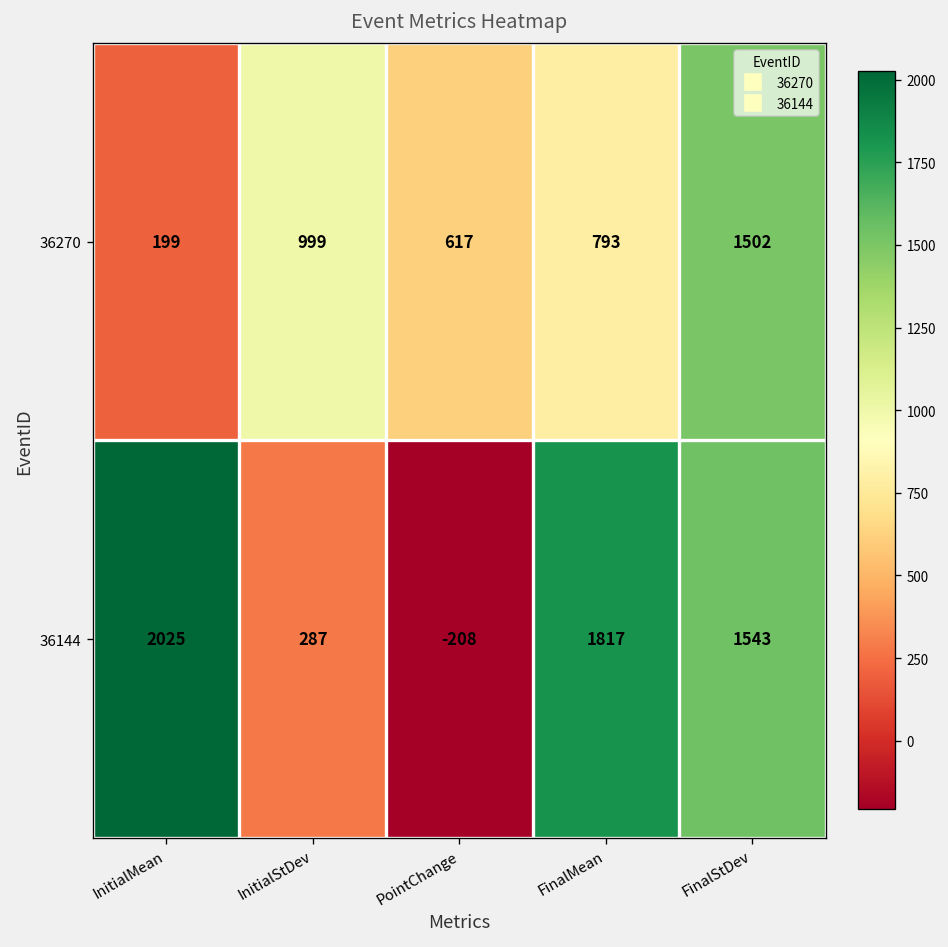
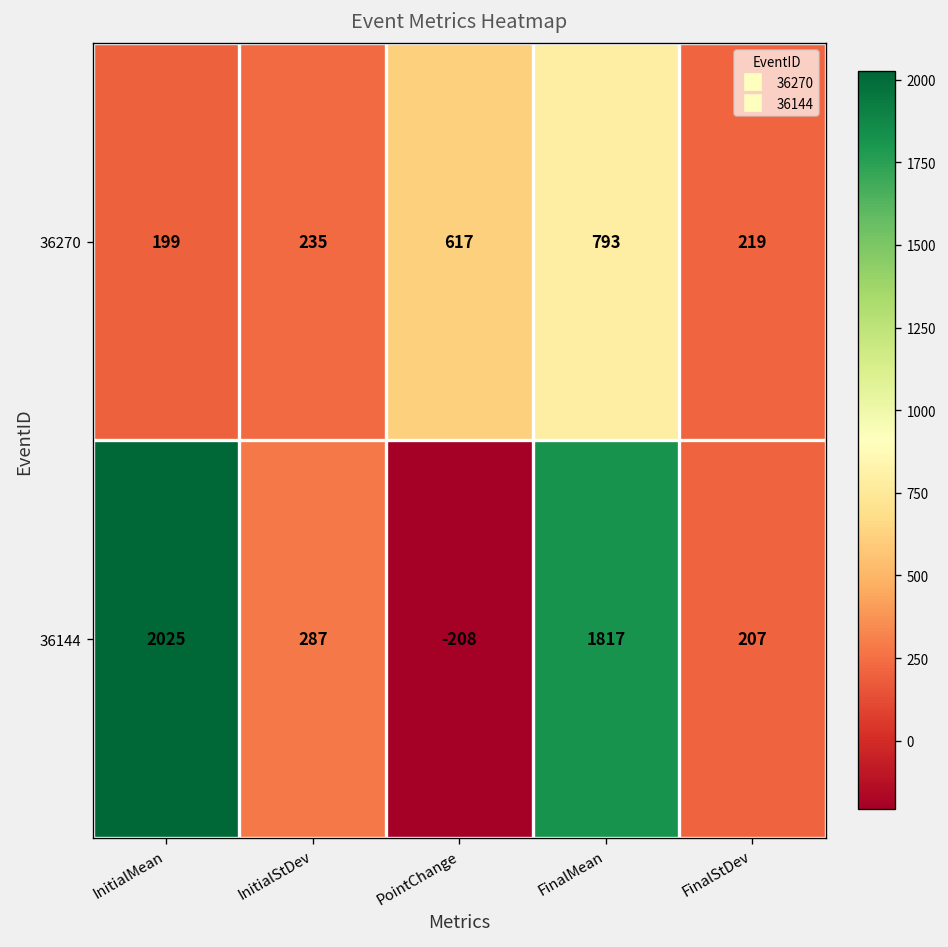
36270, InitialStDev: 999 -> 235
36270, FinalStDev: 1502 -> 219
36144, FinalStDev: 1543 -> 207
